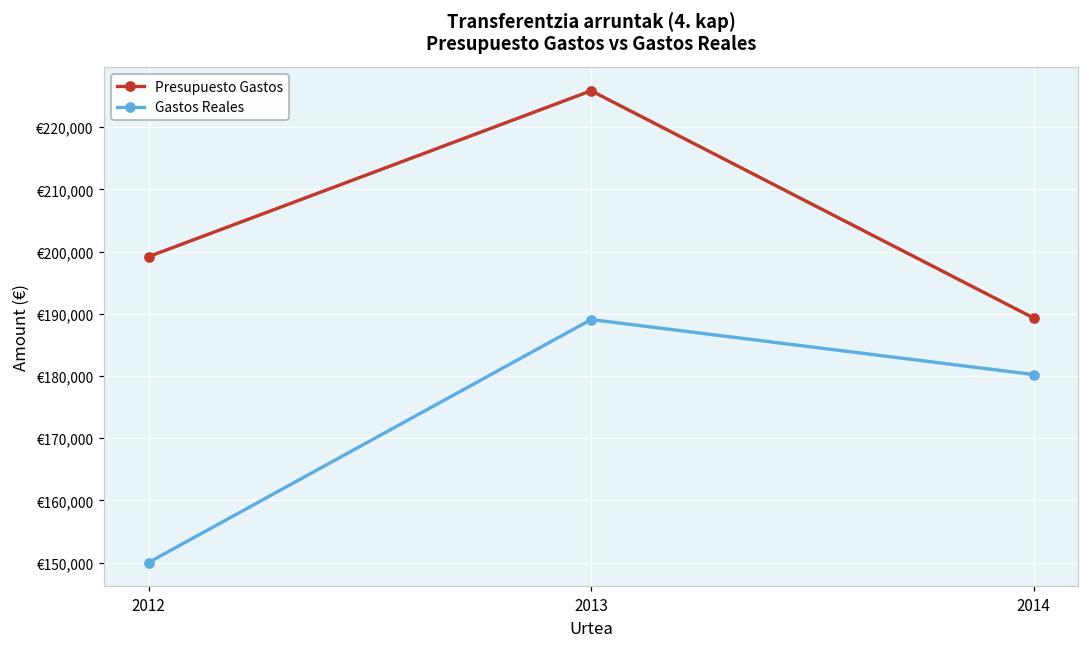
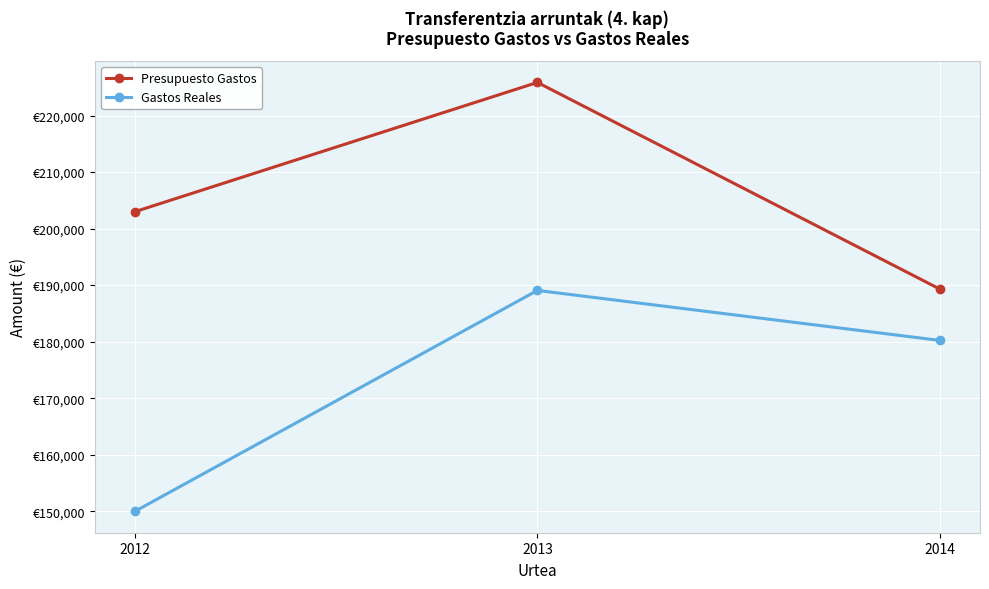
Presupuesto Gastos, 2012: €199,000 -> €203,000
